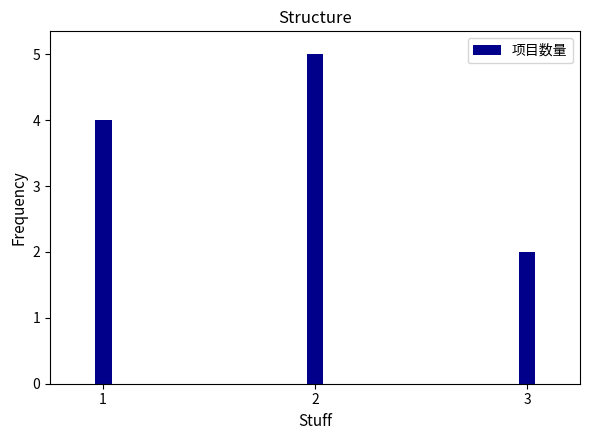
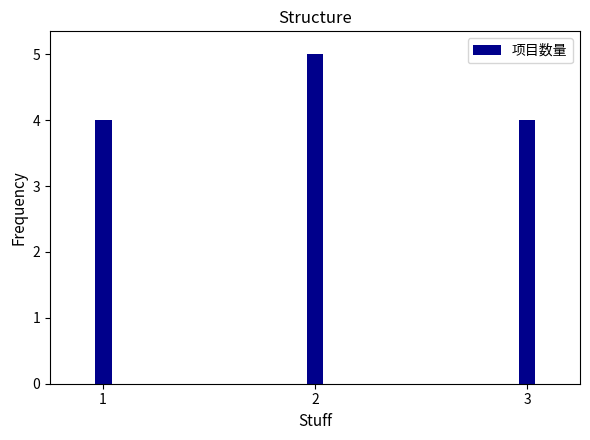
3: 2 -> 4
